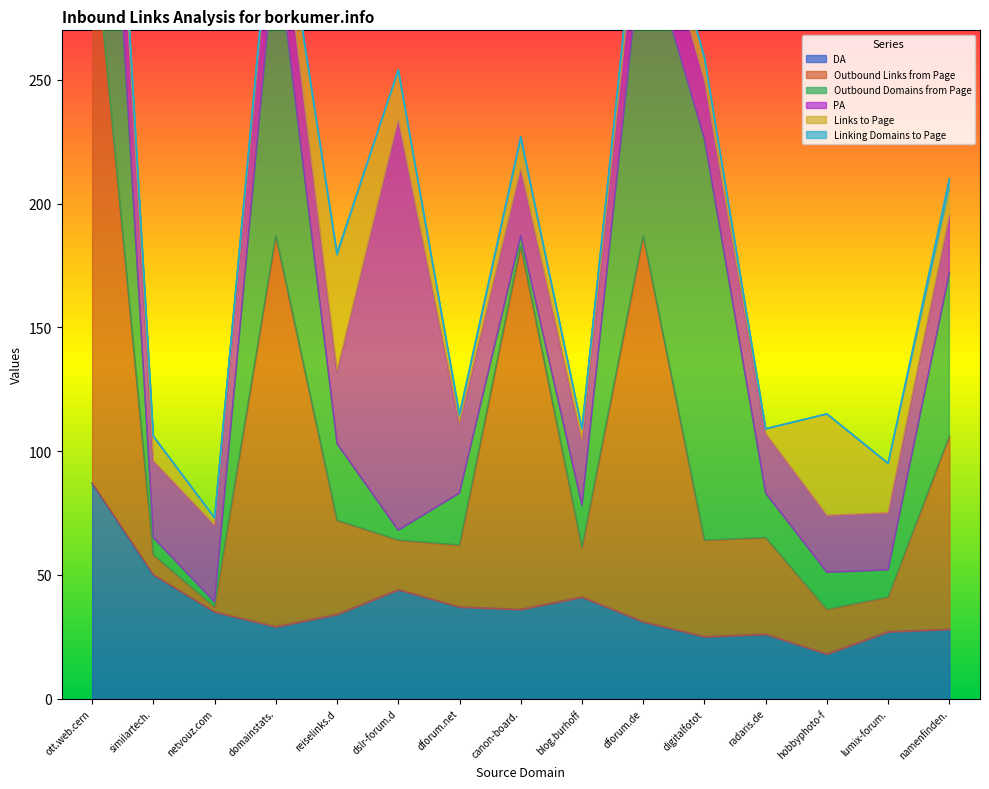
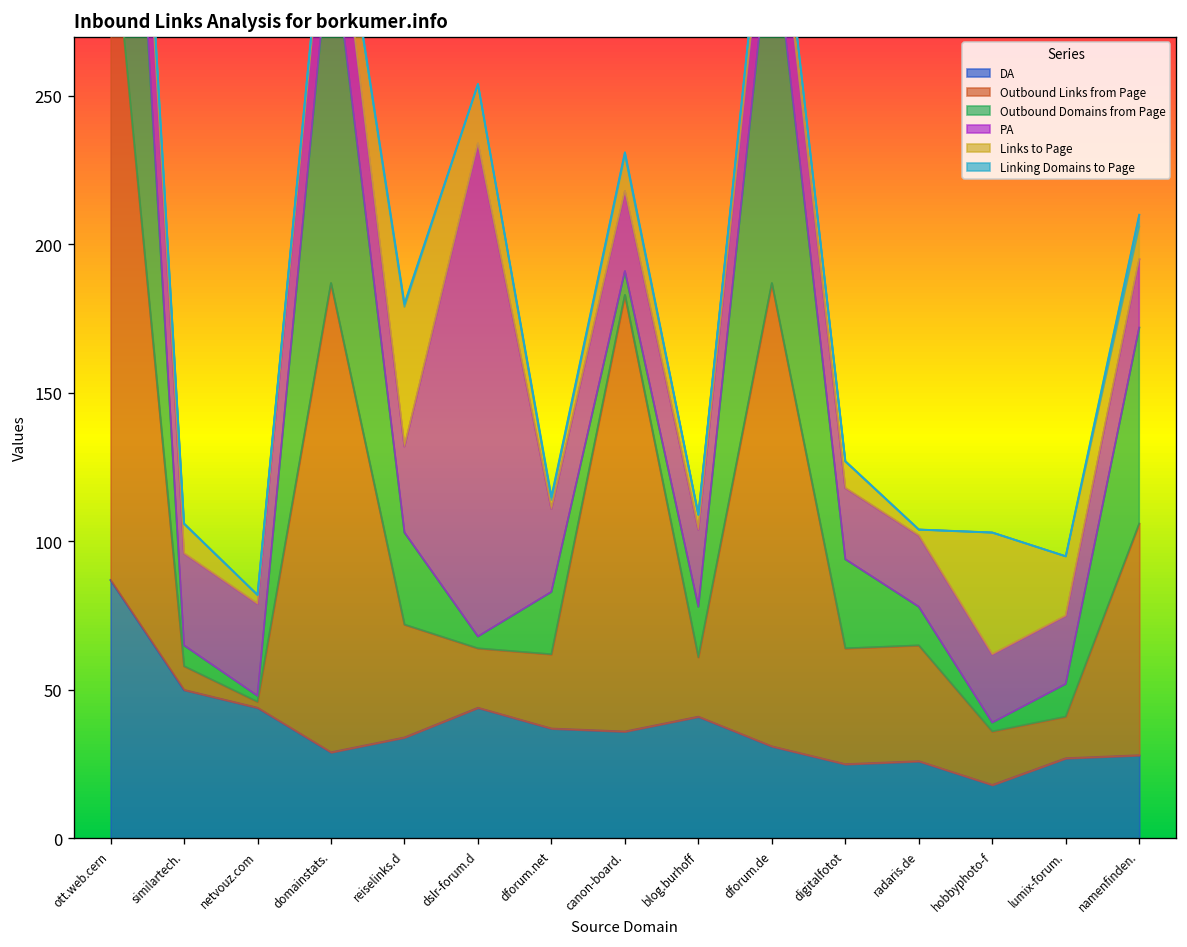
DA, netvouz.com: 35 -> 44
Outbound Domains from Page, canon-board.: 4 -> 8
Outbound Domains from Page, digitalfotot: 162 -> 30
Outbound Domains from Page, radaris.de: 18 -> 13
Outbound Domains from Page, hobbyphoto-f: 15 -> 3
